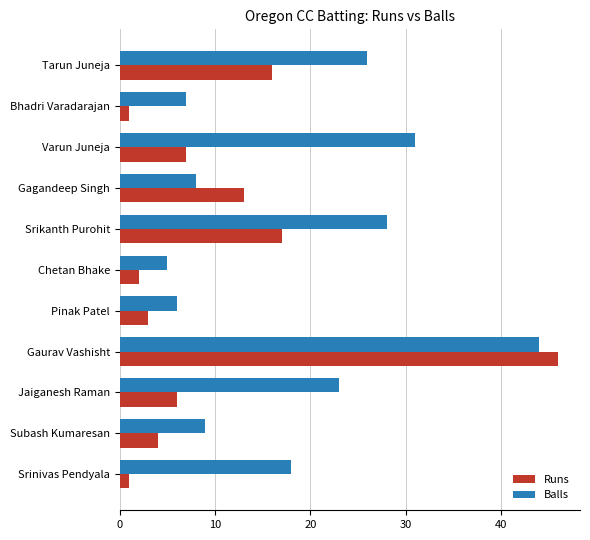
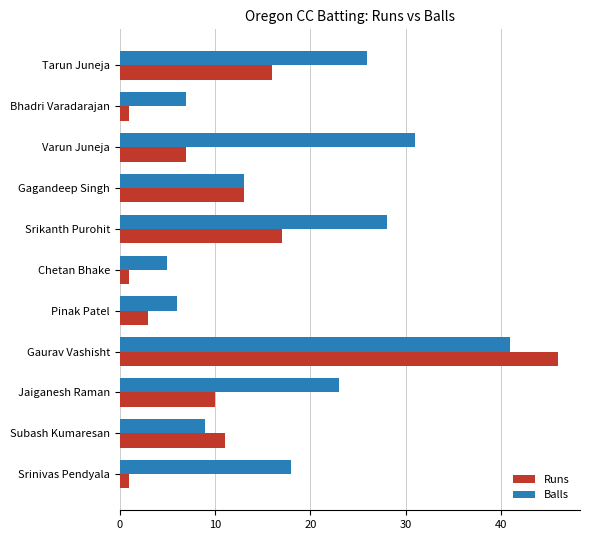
Balls, Gagandeep Singh: 8 -> 13
Runs, Chetan Bhake: 2 -> 1
Balls, Gaurav Vashisht: 44 -> 41
Runs, Jaiganesh Raman: 6 -> 10
Runs, Subash Kumaresan: 4 -> 11
